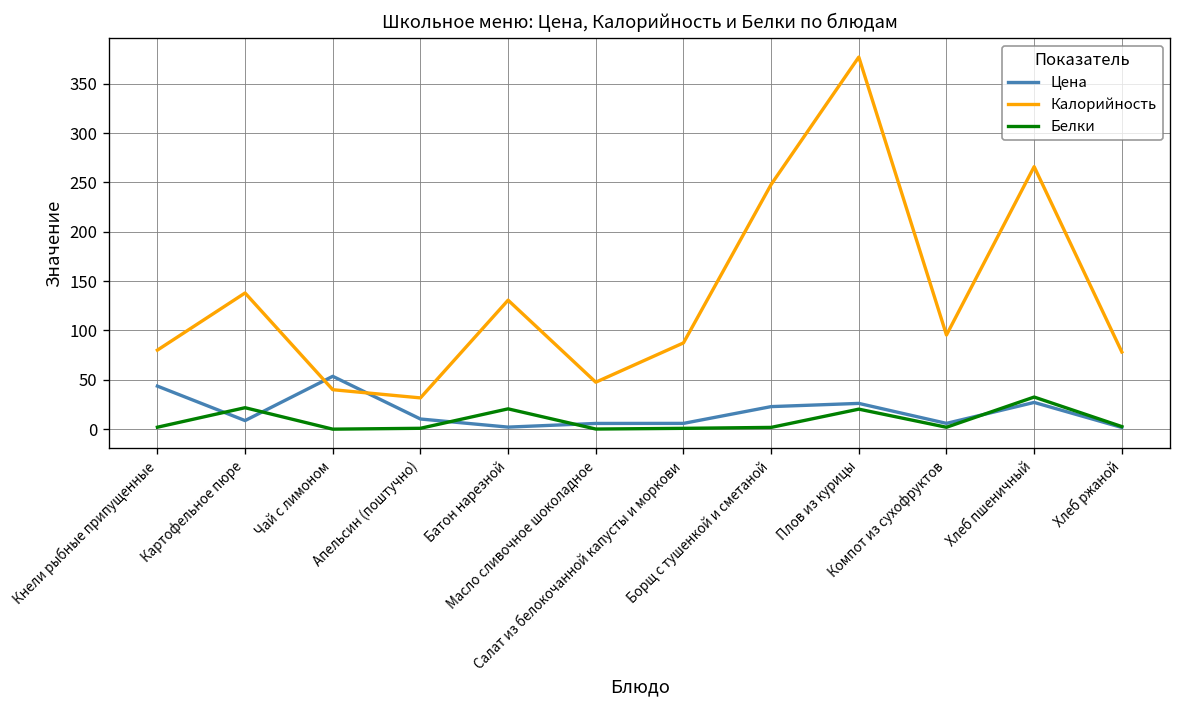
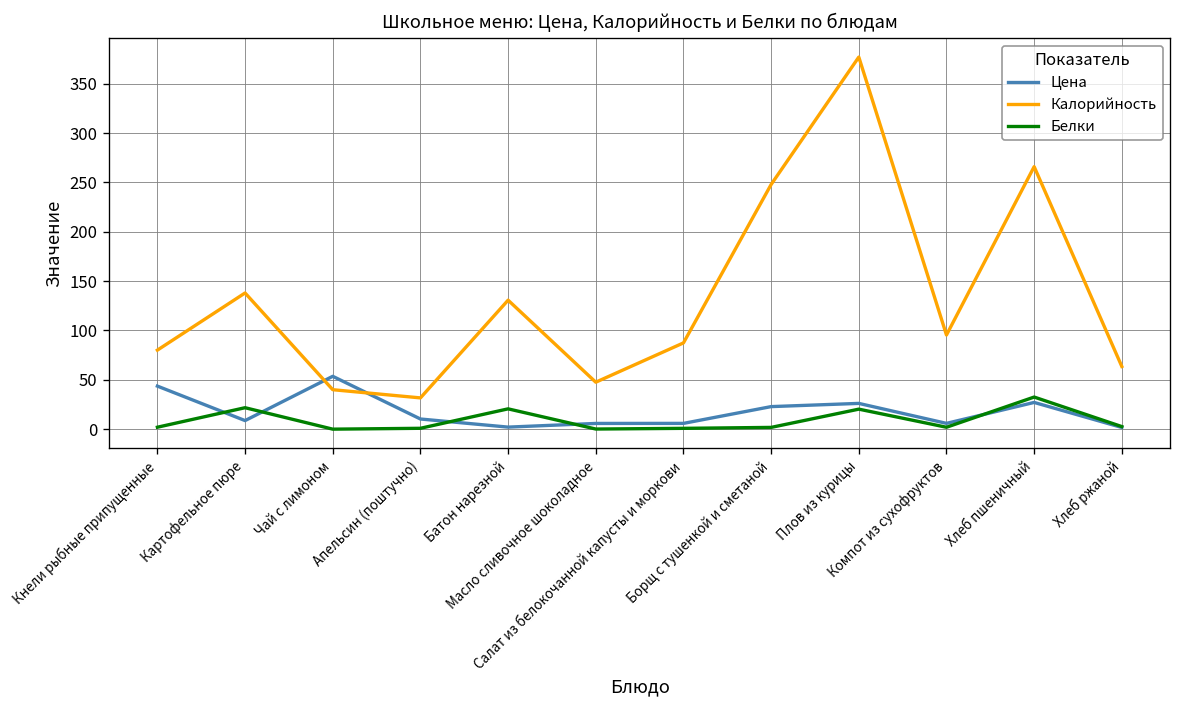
Калорийность, Хлеб ржаной: 80 -> 60
